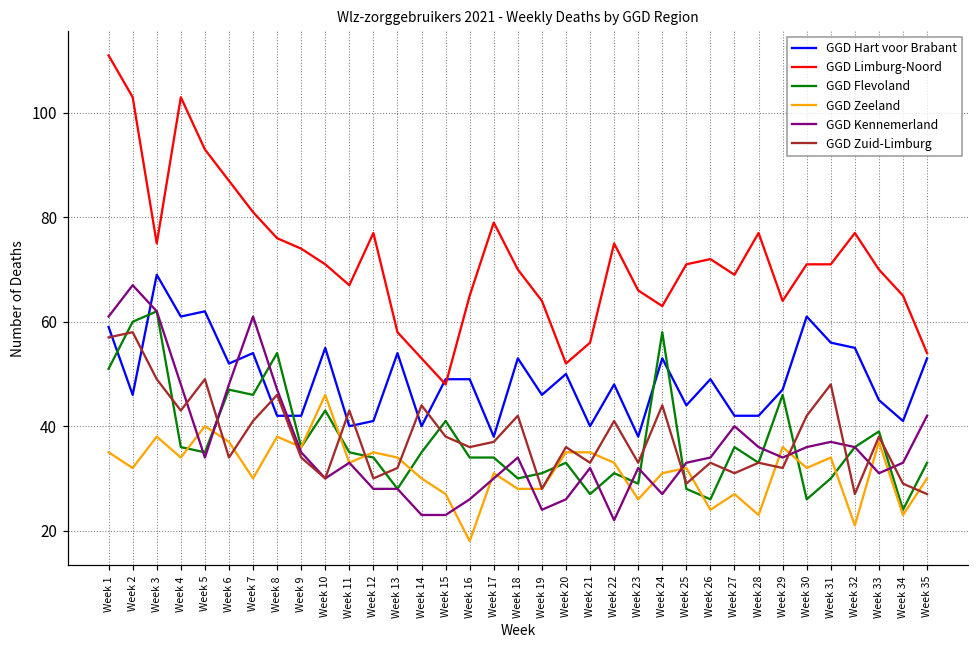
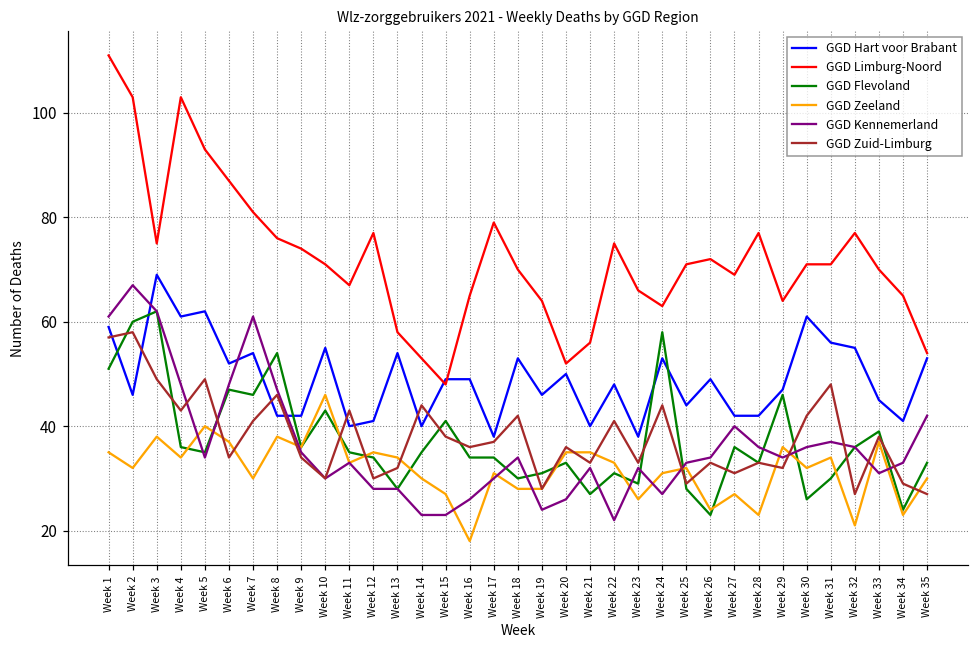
GGD Flevoland, Week 26: 26 -> 23
